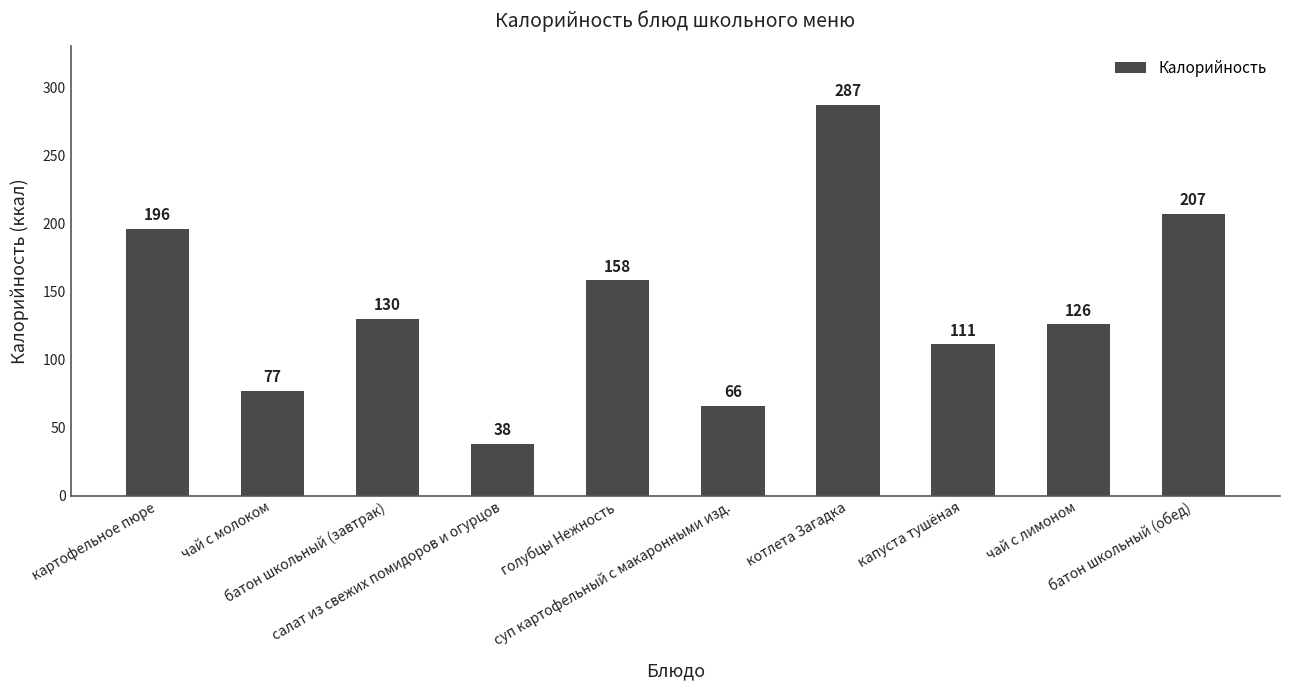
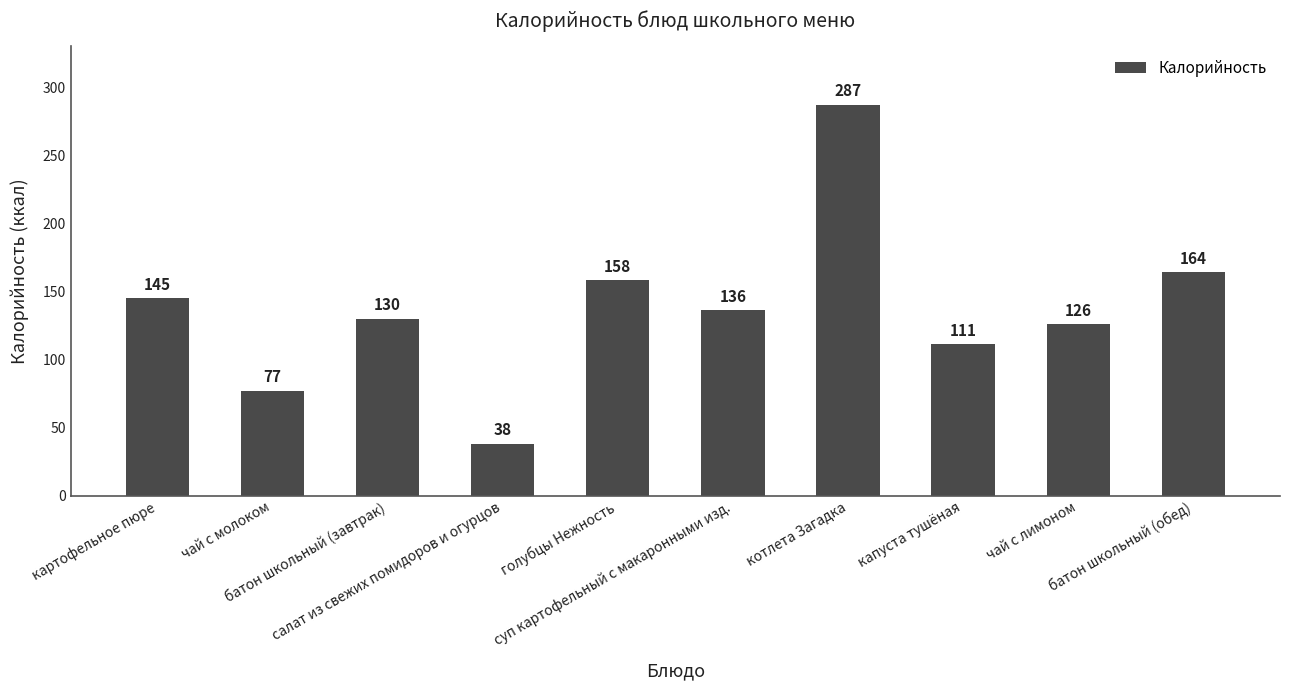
картофельное пюре: 196 -> 145
суп картофельный с макаронными изд.: 66 -> 136
батон школьный (обед): 207 -> 164
